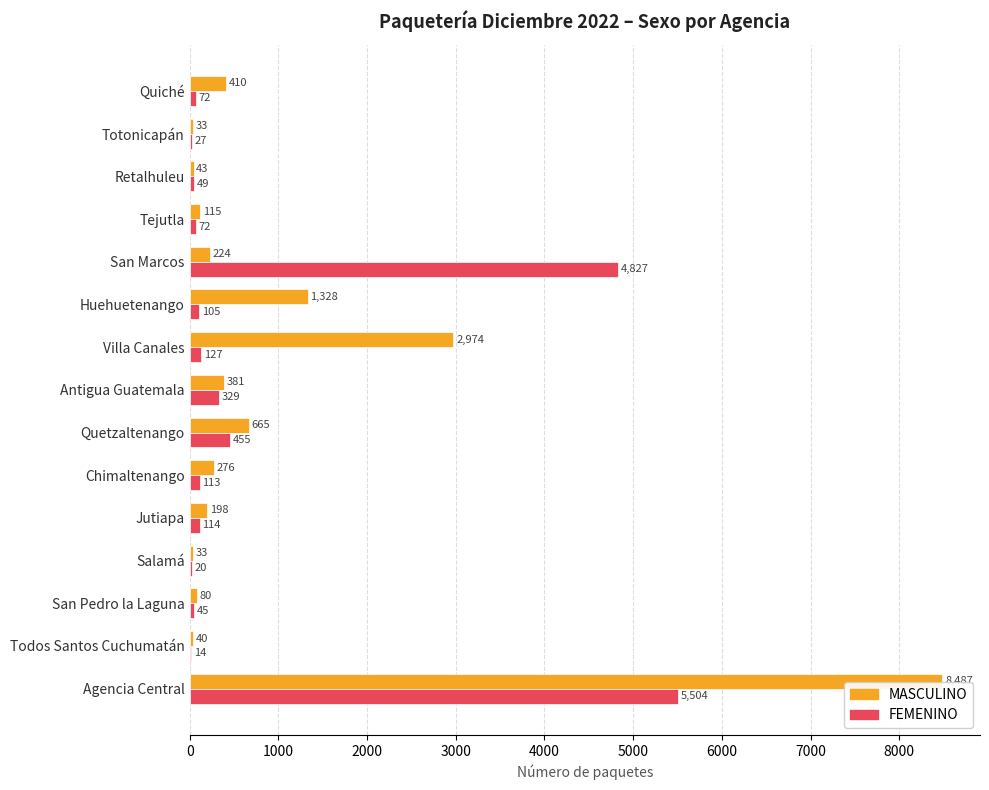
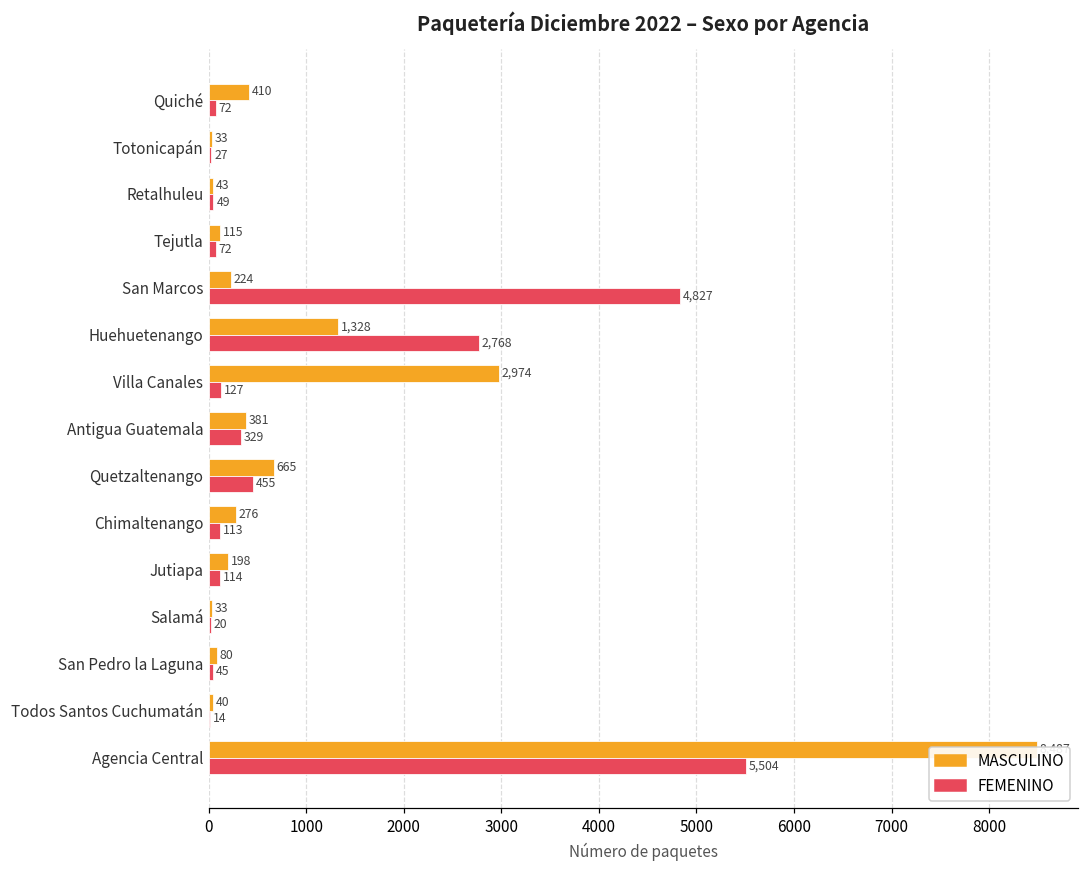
FEMENINO, Huehuetenango: 105 -> 2,768
